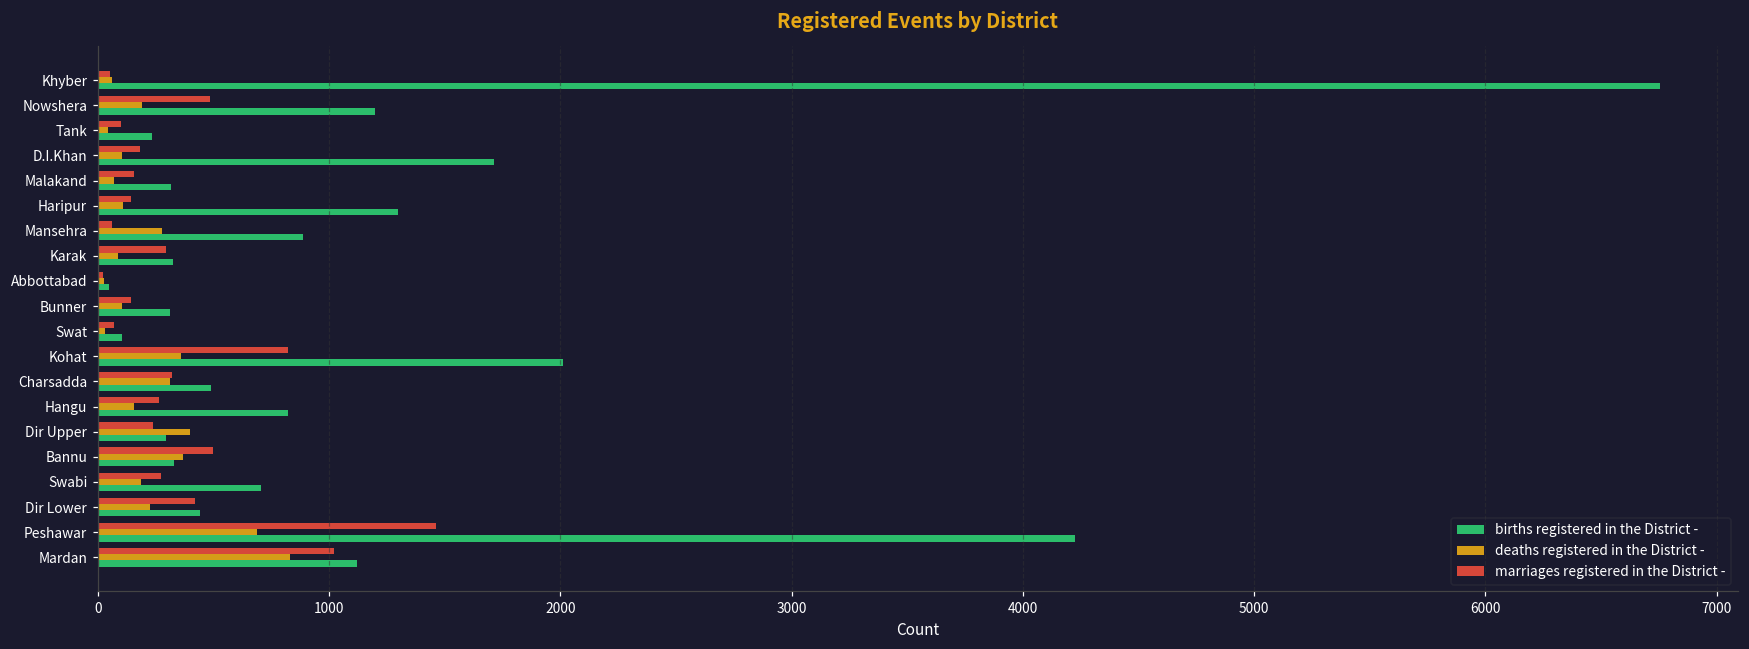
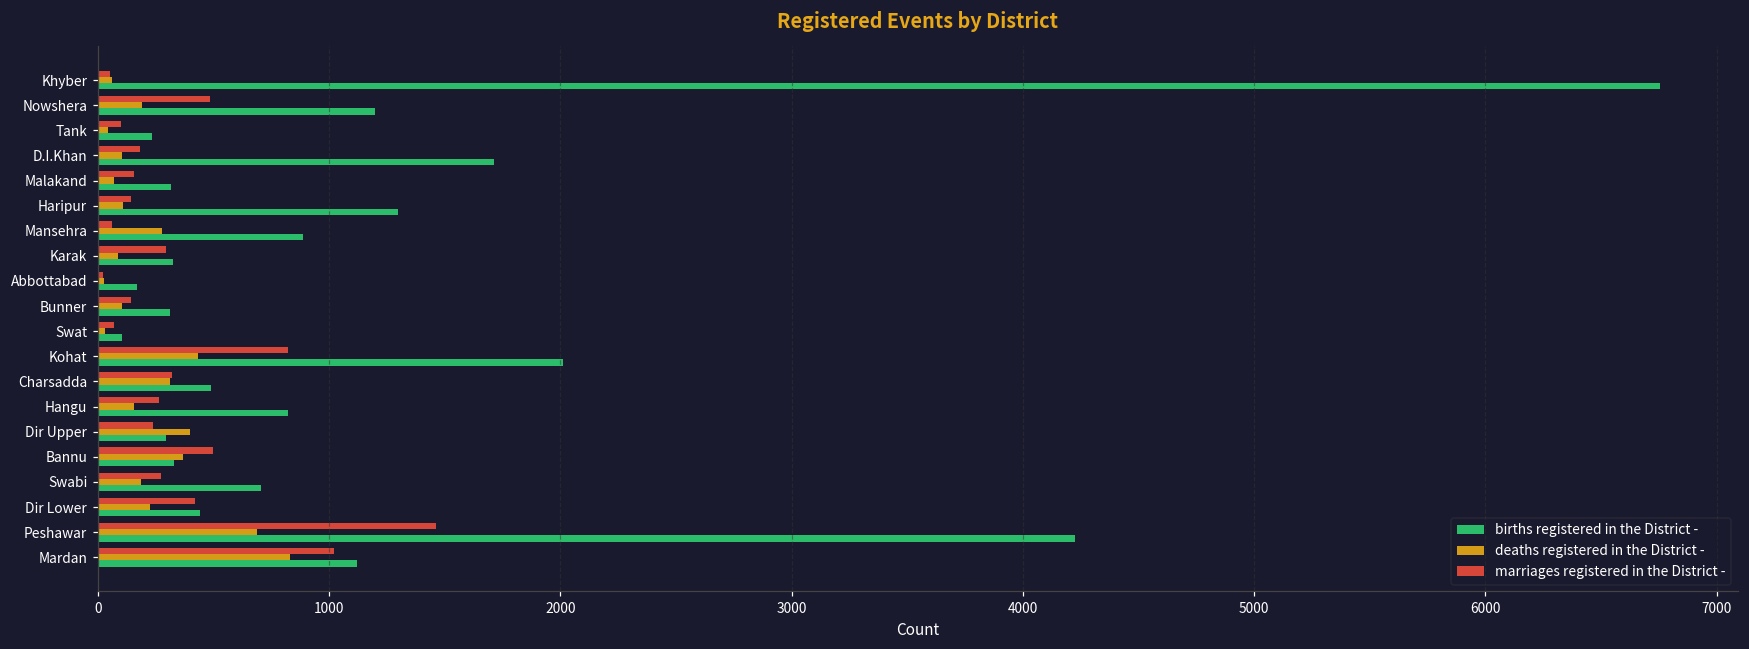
births registered in the District -, Abbottabad: 50 -> 170
deaths registered in the District -, Kohat: 360 -> 430
